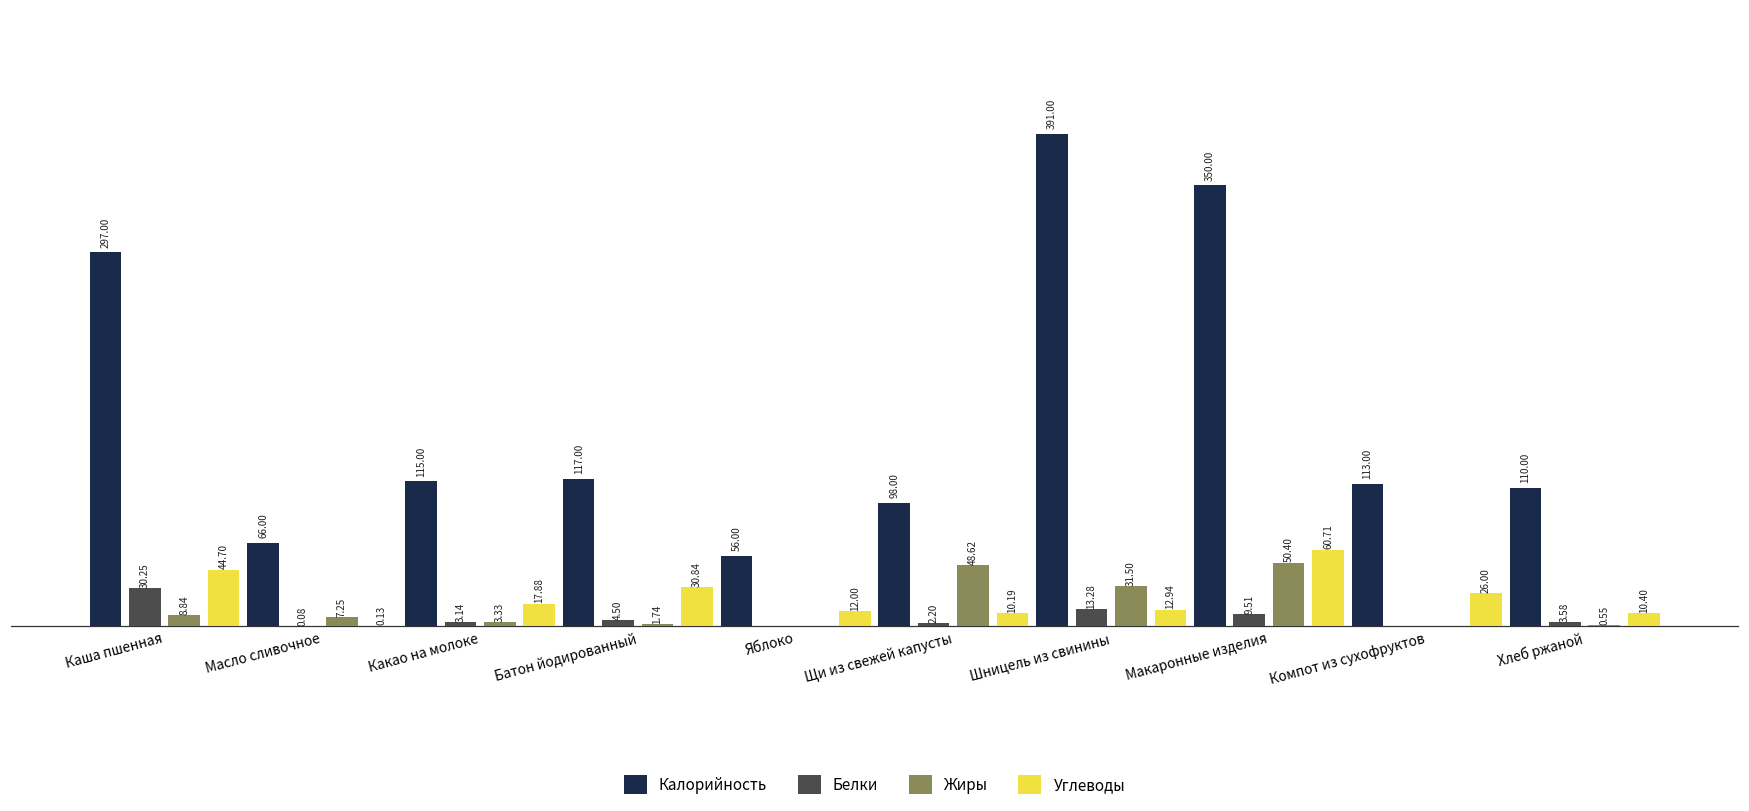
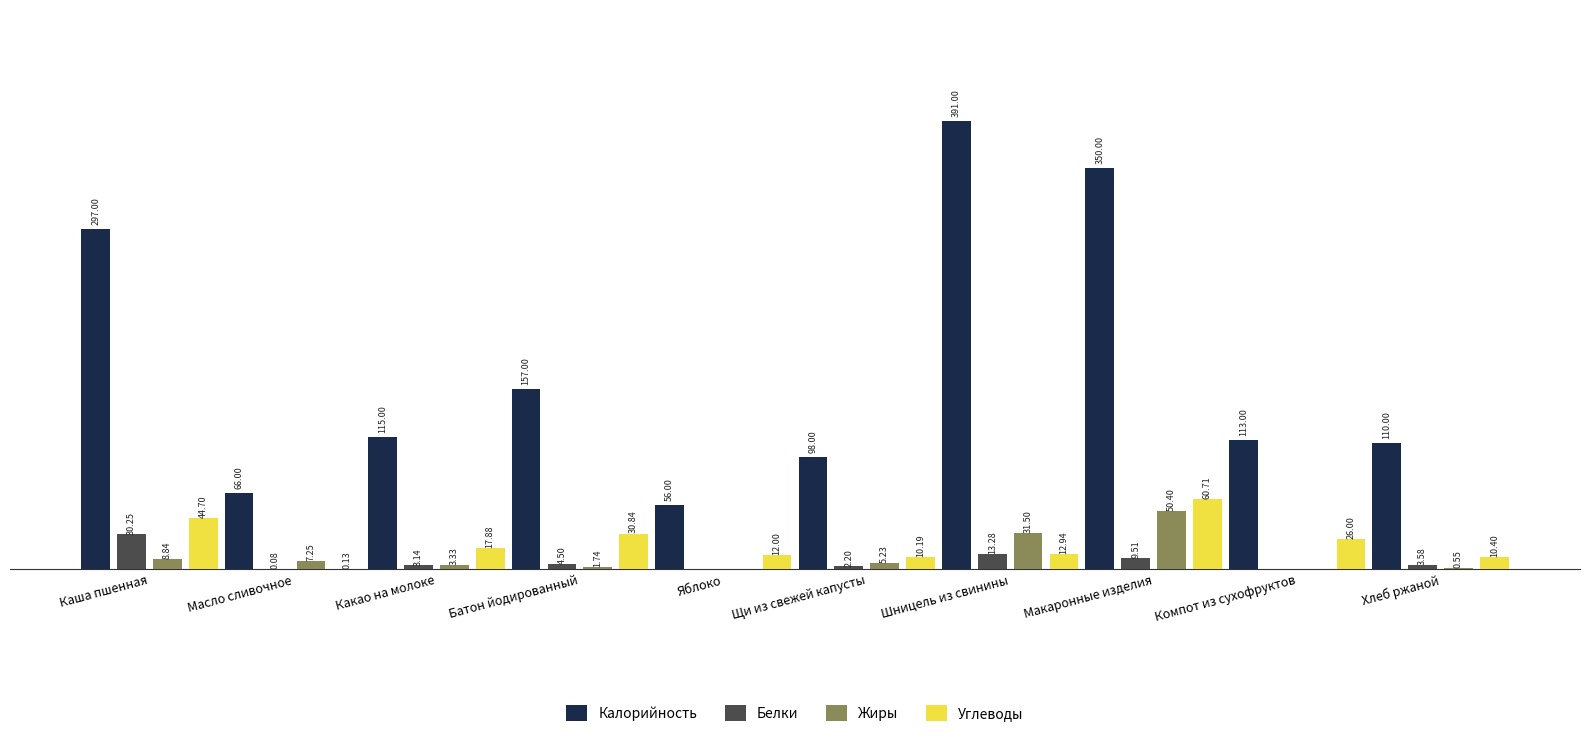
Калорийность, Батон йодированный: 117.00 -> 157.00
Жиры, Щи из свежей капусты: 48.62 -> 5.23
